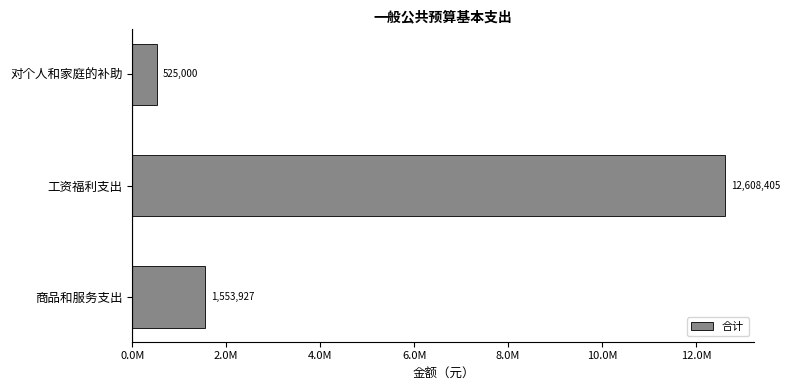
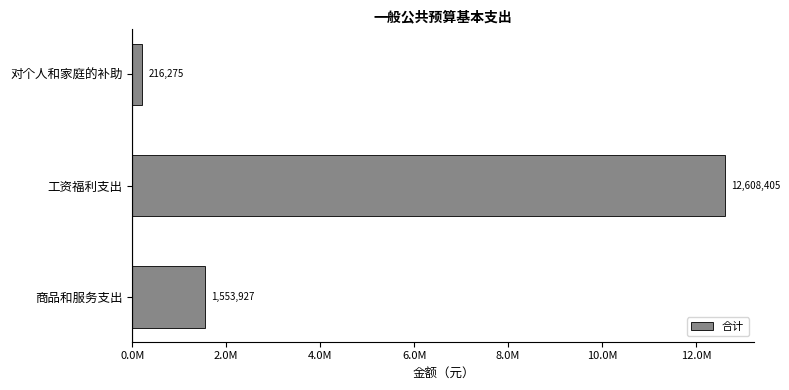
对个人和家庭的补助: 525,000 -> 216,275
